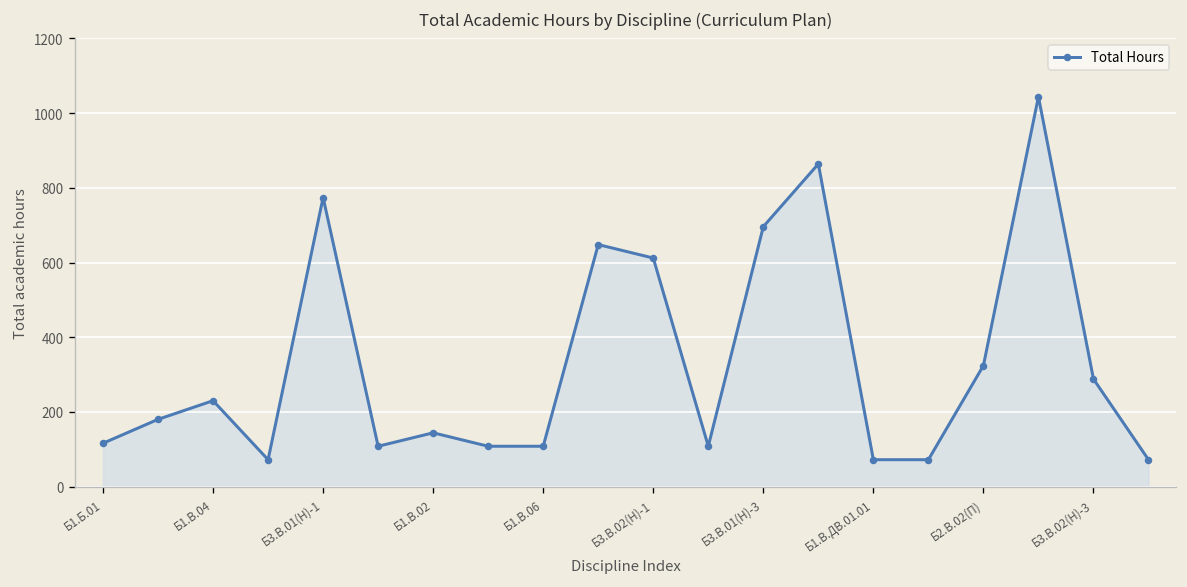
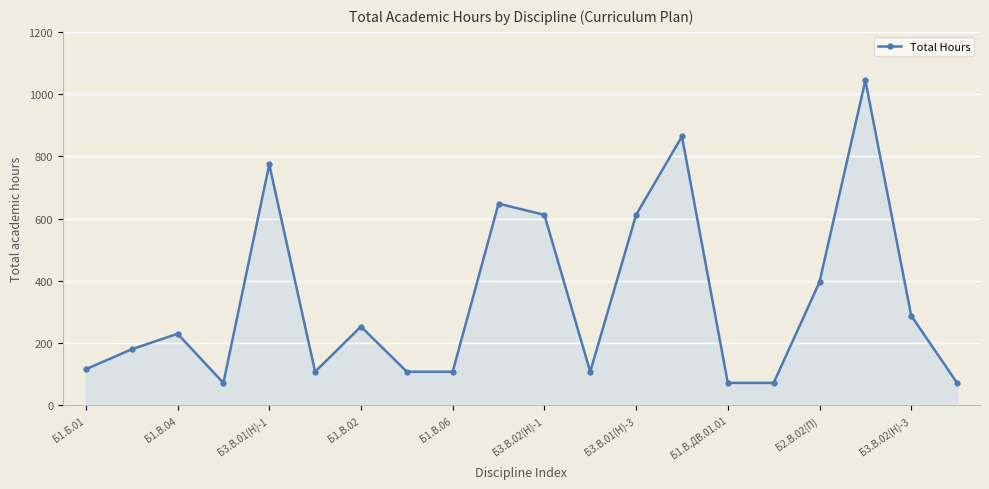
Б1.В.02: 140 -> 250
Б3.В.01(Н)-3: 700 -> 610
Б2.В.02(П): 320 -> 400
